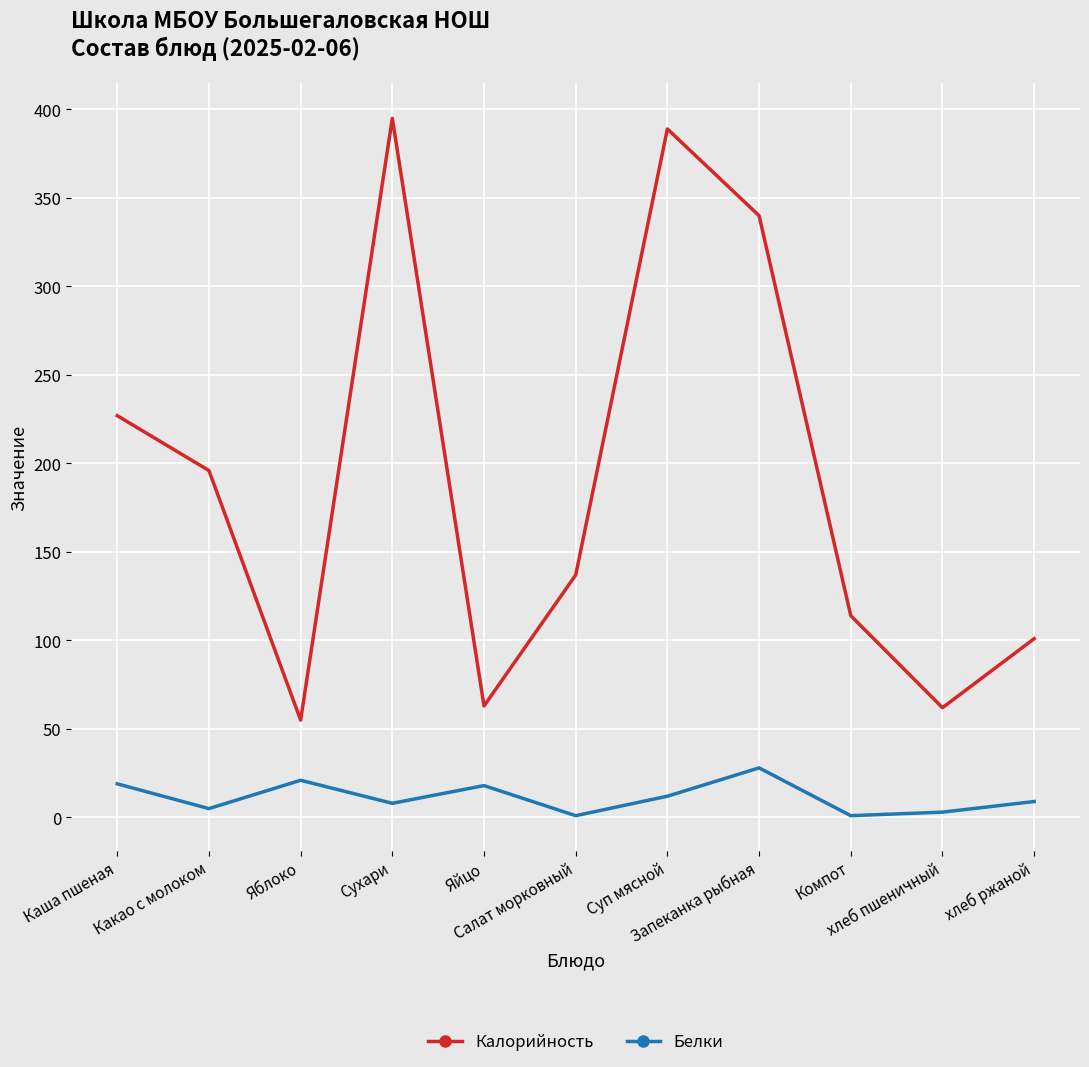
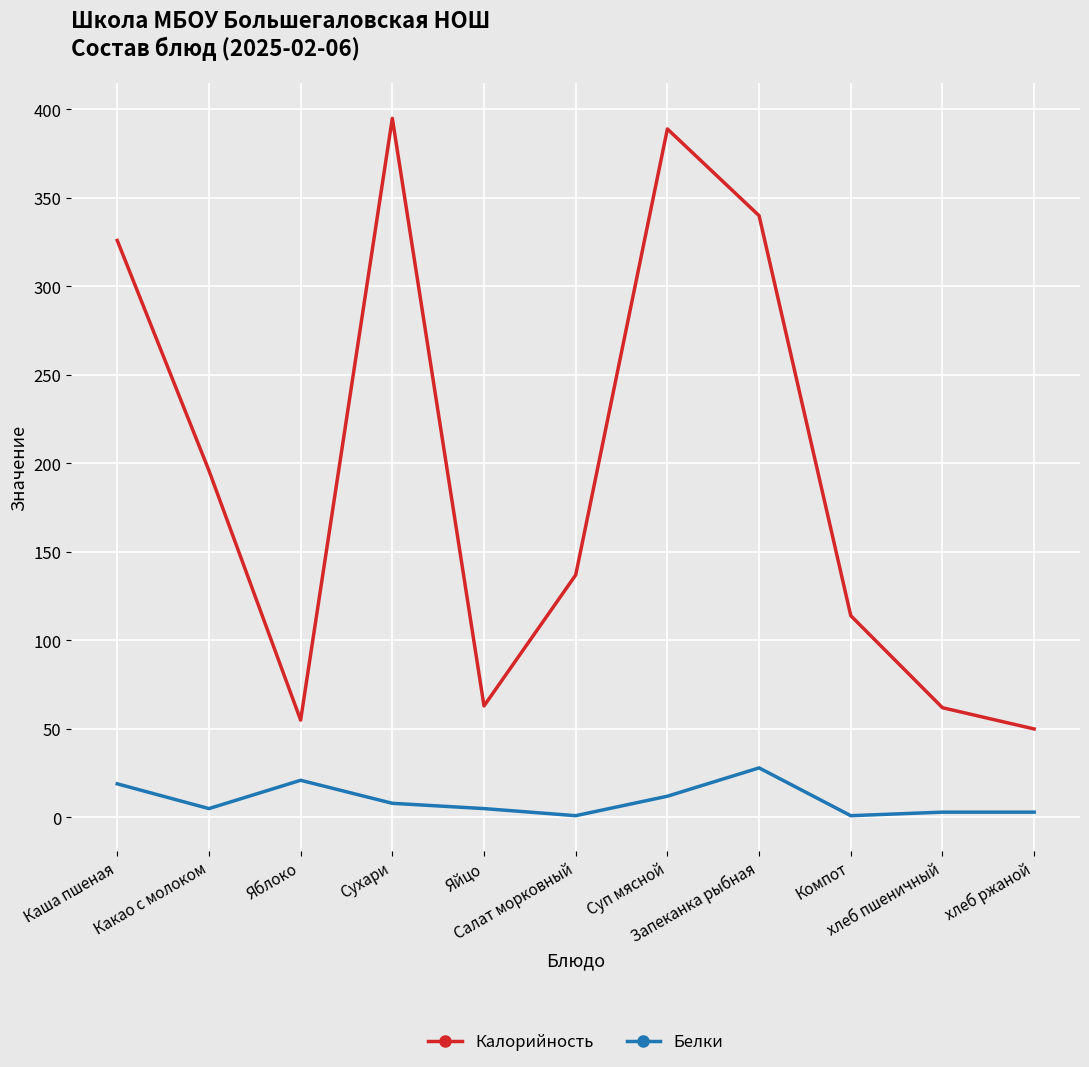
Калорийность, Каша пшеная: 227 -> 326
Белки, Яйцо: 18 -> 5
Калорийность, хлеб ржаной: 101 -> 50
Белки, хлеб ржаной: 9 -> 3
